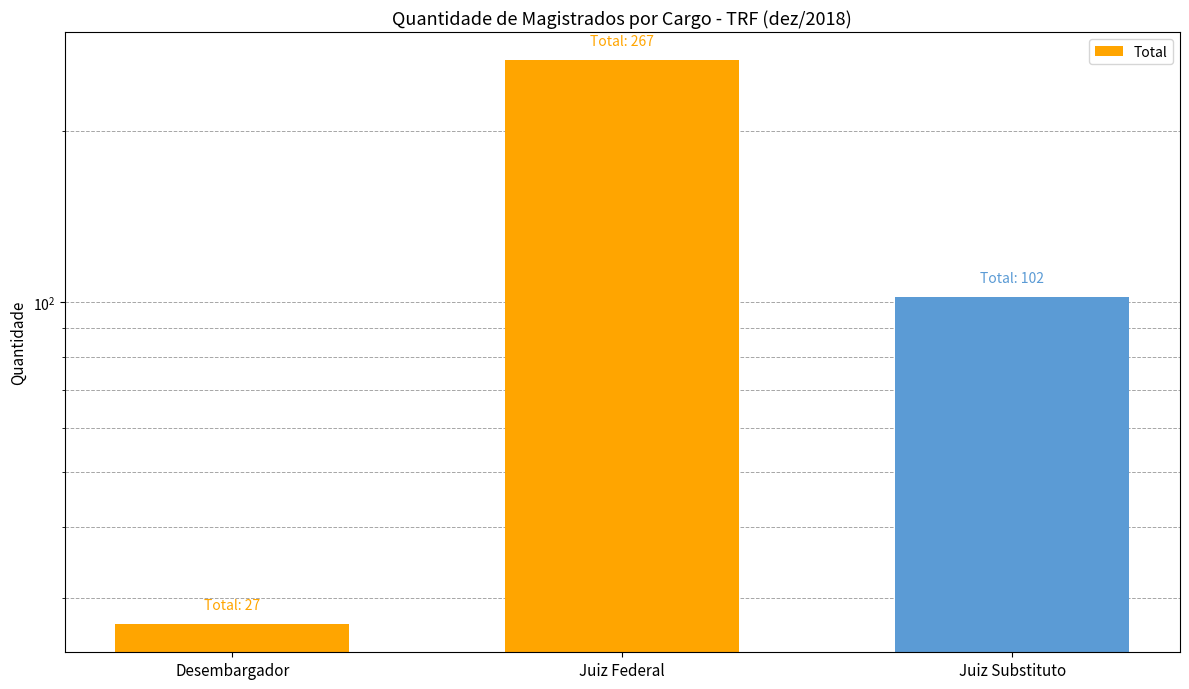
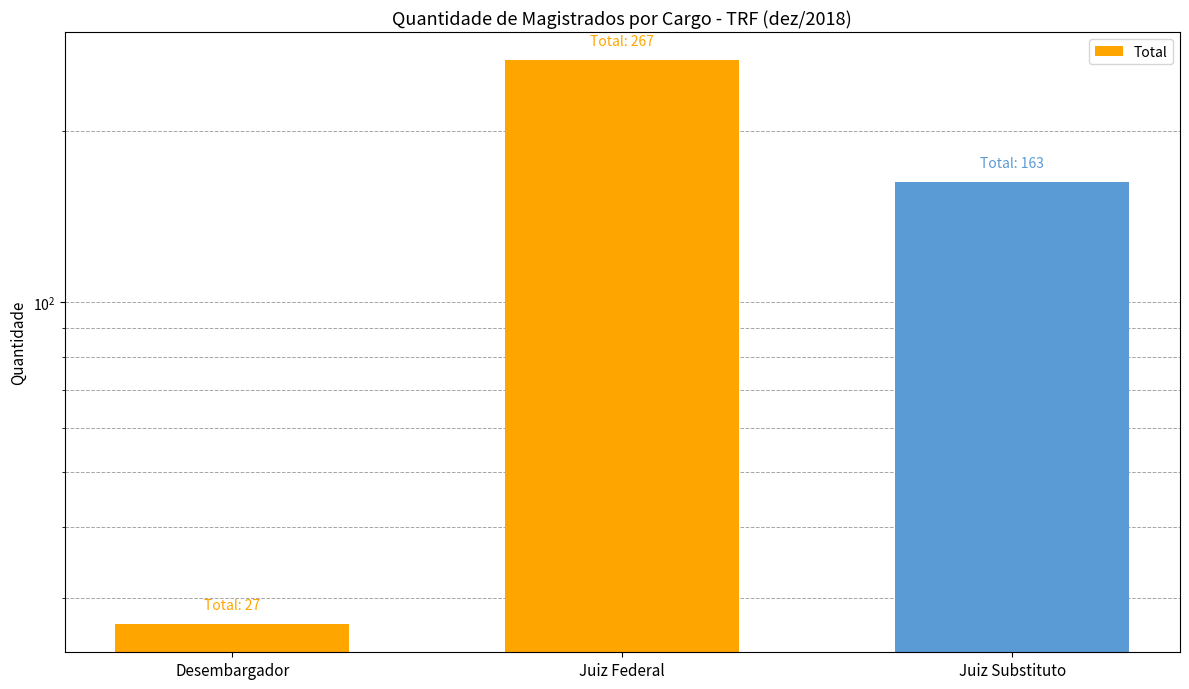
Juiz Substituto: 102 -> 163
